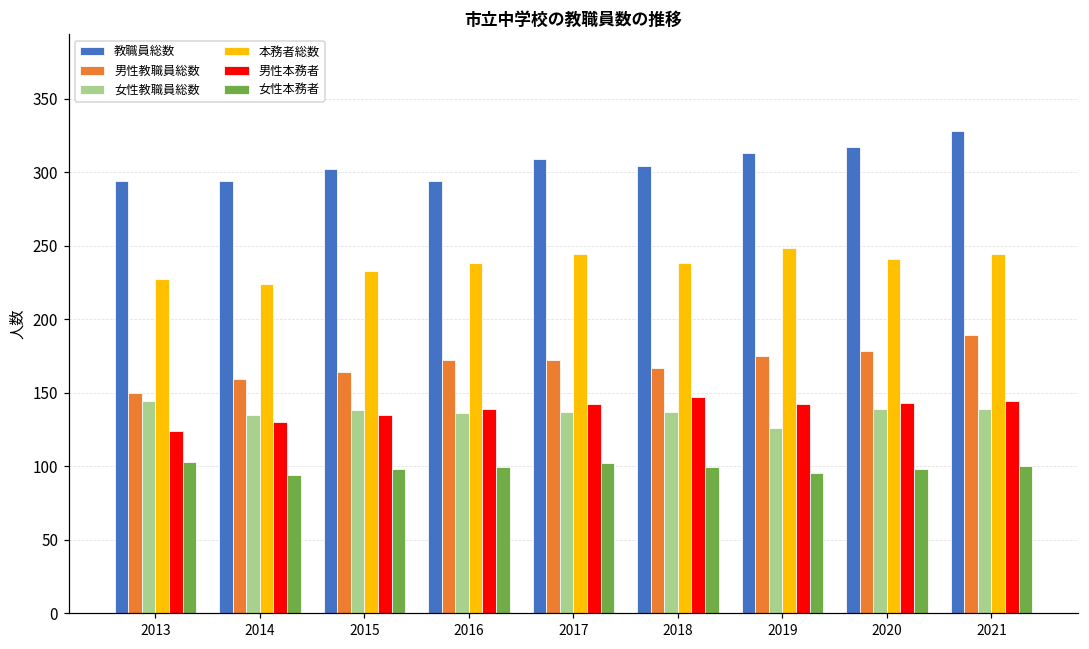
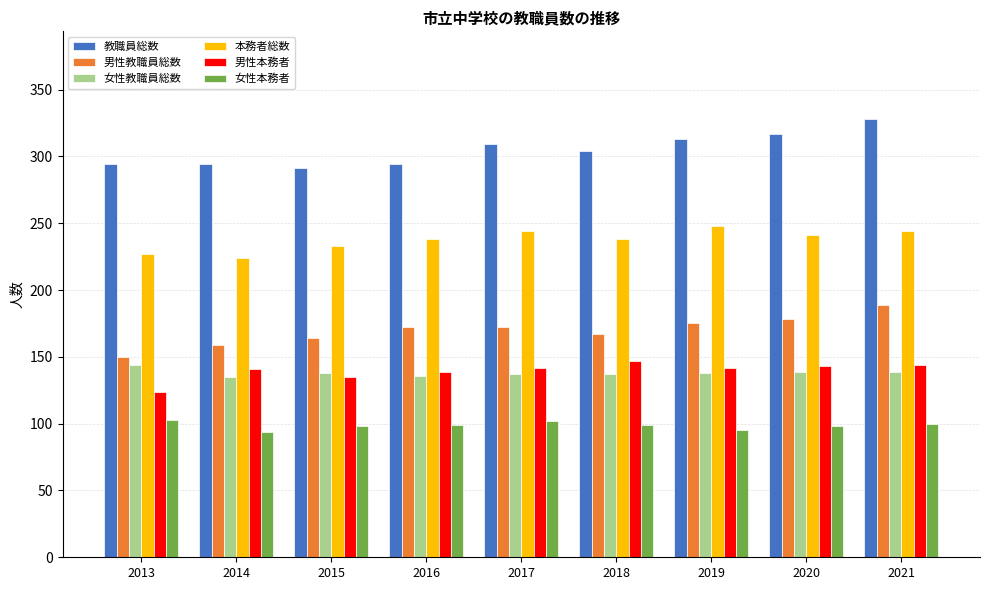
男性本務者, 2014: 130 -> 141
教職員総数, 2015: 302 -> 291
女性教職員総数, 2019: 126 -> 138
